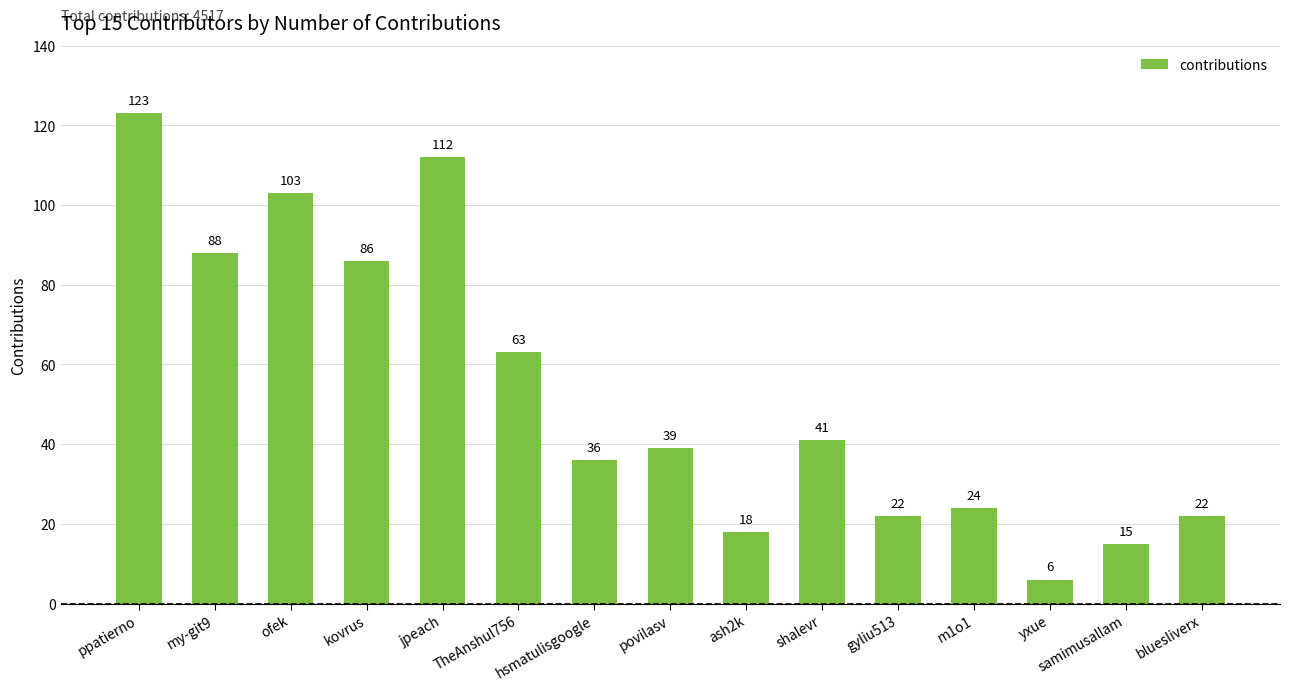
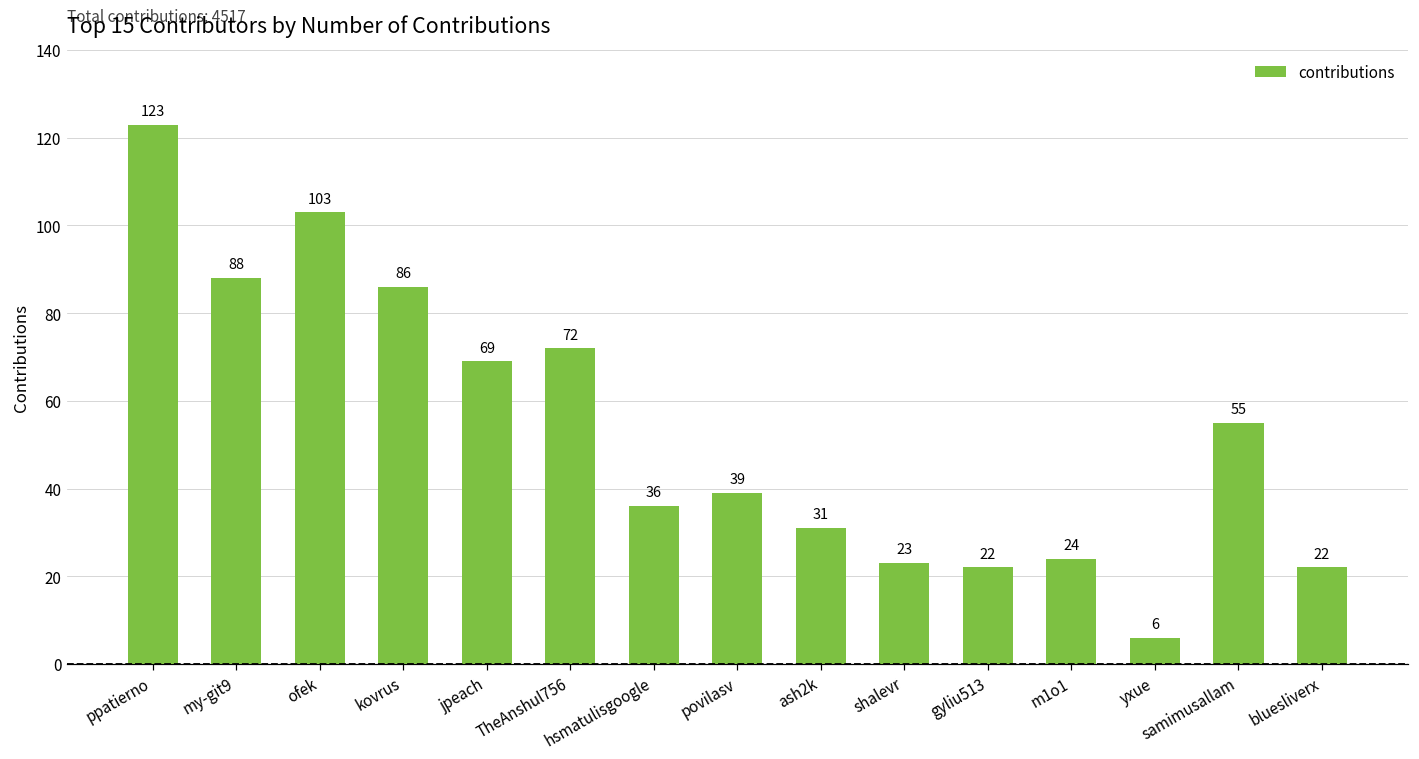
jpeach: 112 -> 69
TheAnshul756: 63 -> 72
ash2k: 18 -> 31
shalevr: 41 -> 23
samimusallam: 15 -> 55
